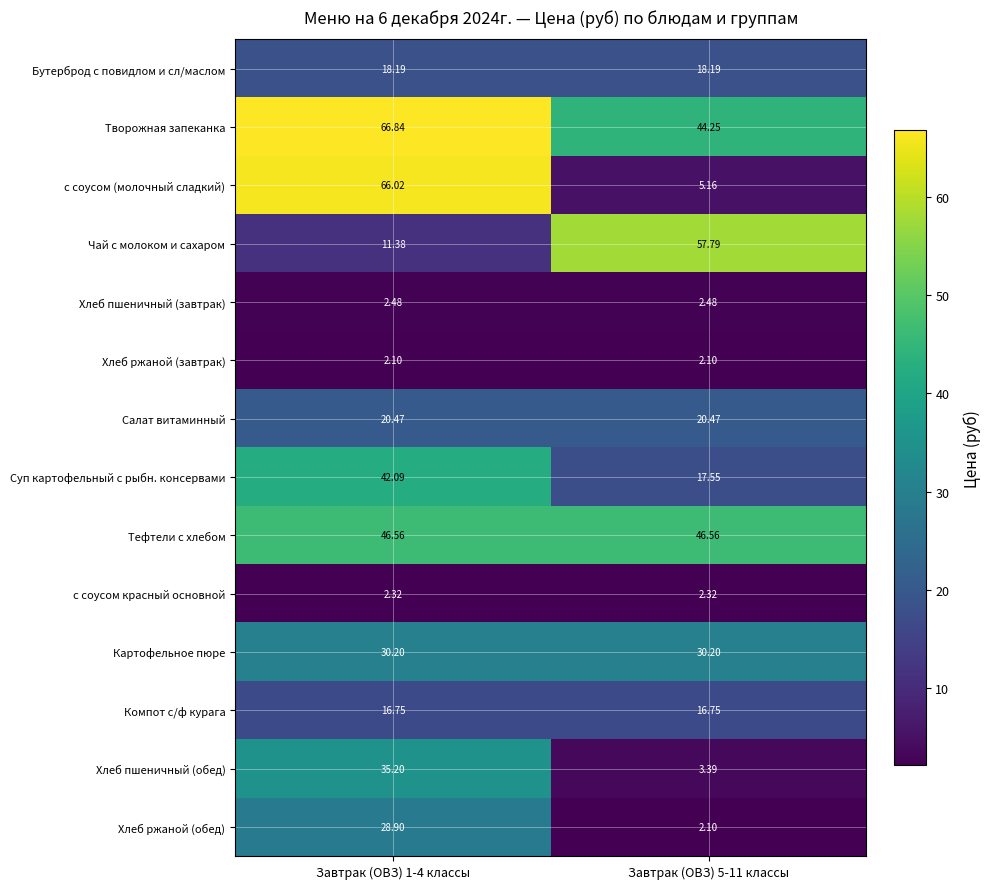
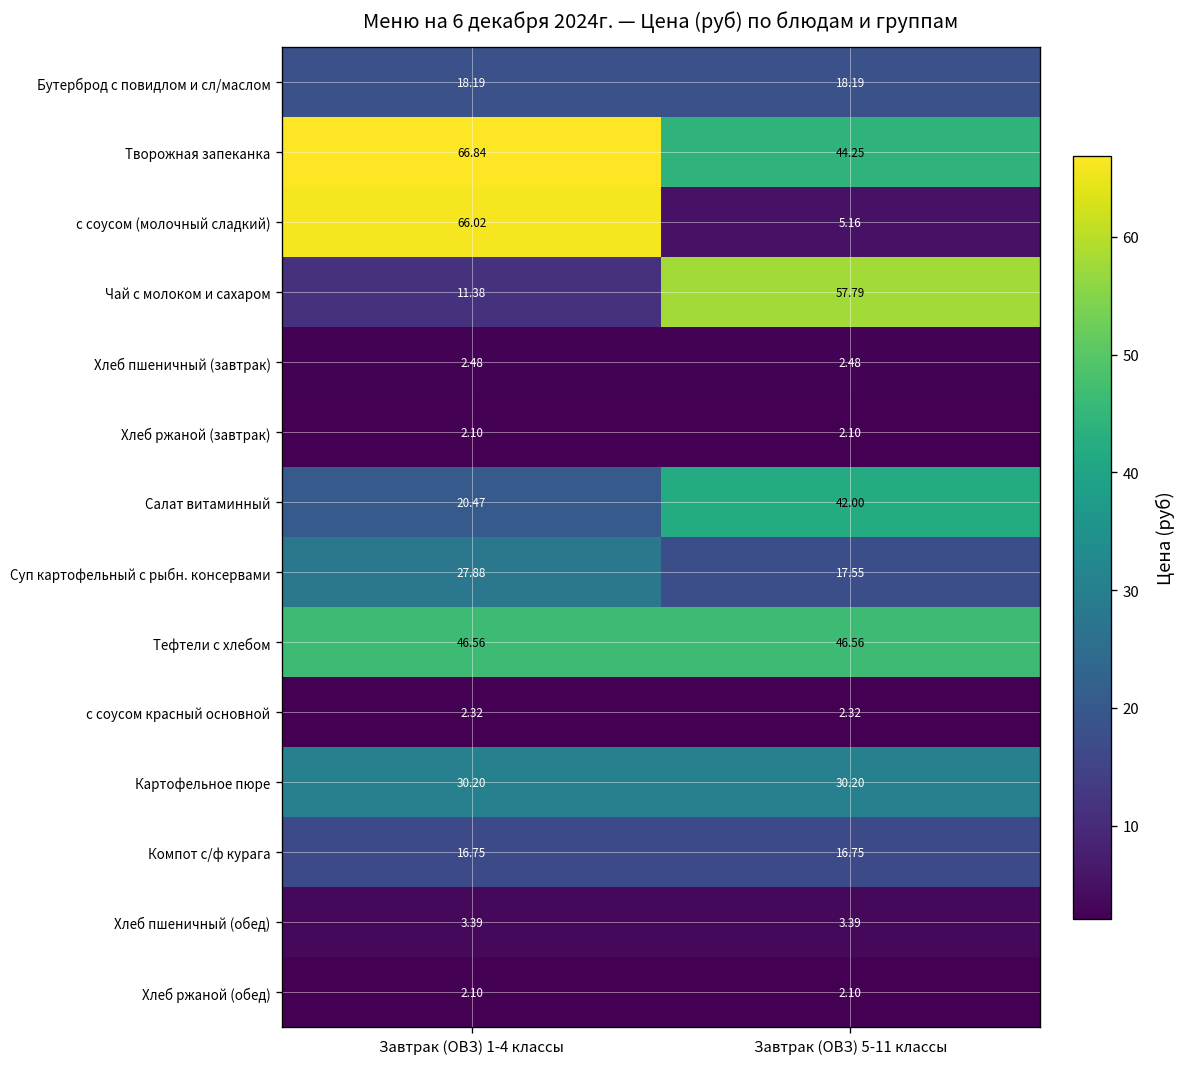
Салат витаминный, Завтрак (ОВЗ) 5-11 классы: 20.47 -> 42.00
Суп картофельный с рыбн. консервами, Завтрак (ОВЗ) 1-4 классы: 42.09 -> 27.88
Хлеб пшеничный (обед), Завтрак (ОВЗ) 1-4 классы: 35.20 -> 3.39
Хлеб ржаной (обед), Завтрак (ОВЗ) 1-4 классы: 28.90 -> 2.10
